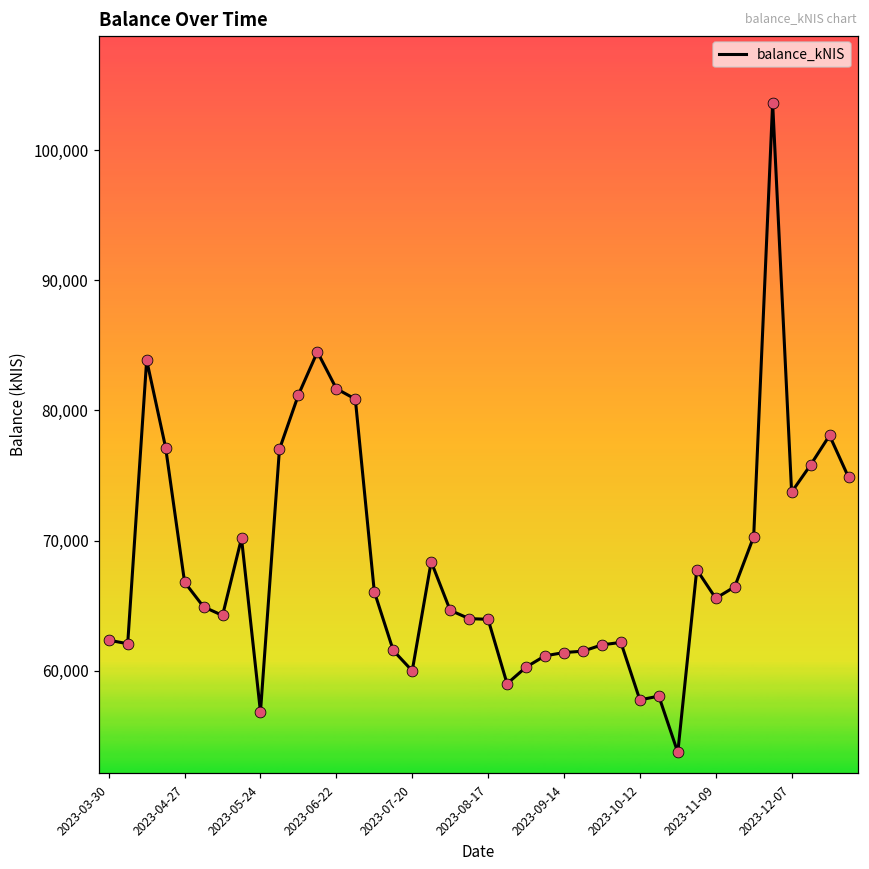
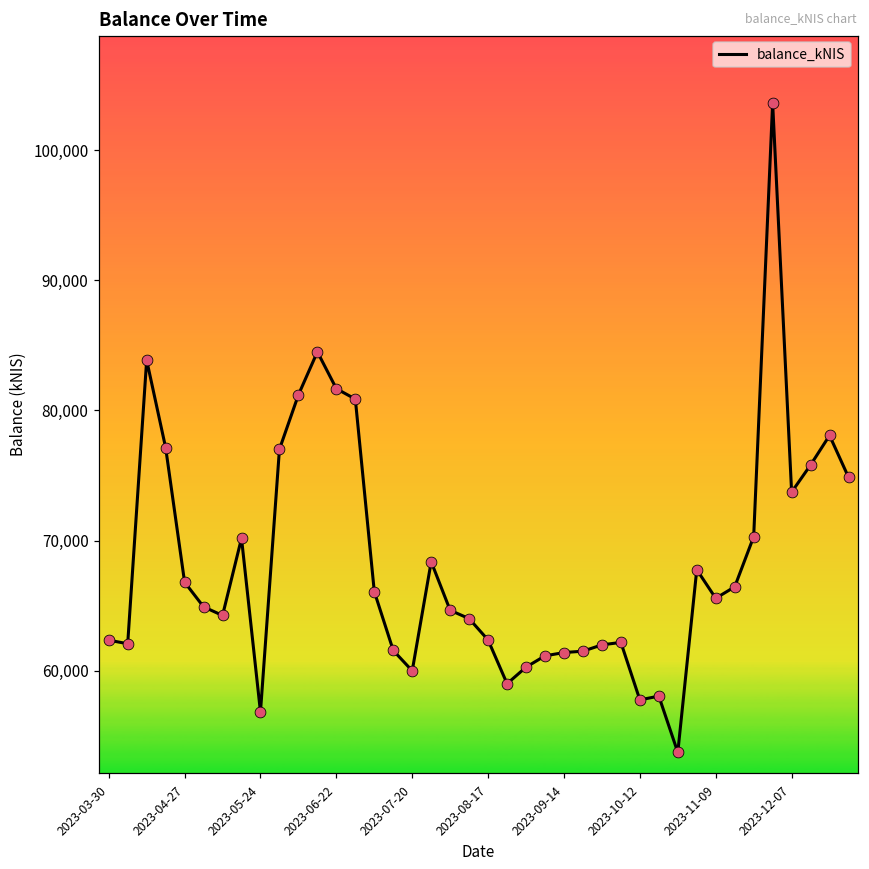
2023-08-17: 64,000 -> 62,400
